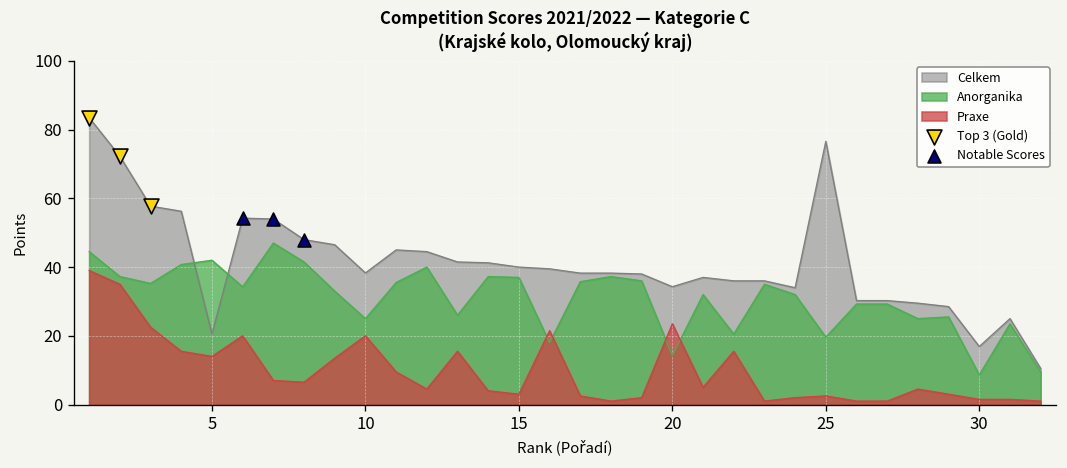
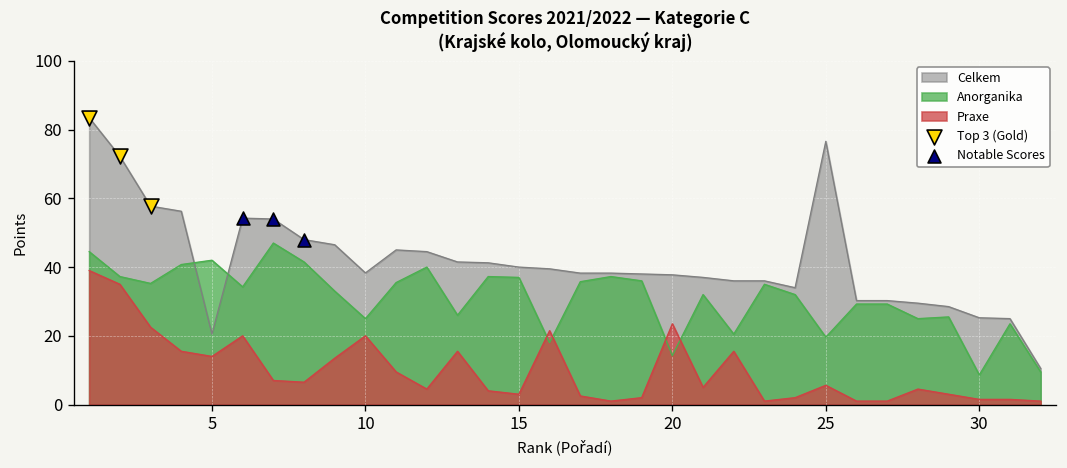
Celkem, 20: 34 -> 38
Praxe, 25: 3 -> 6
Celkem, 30: 17 -> 25
